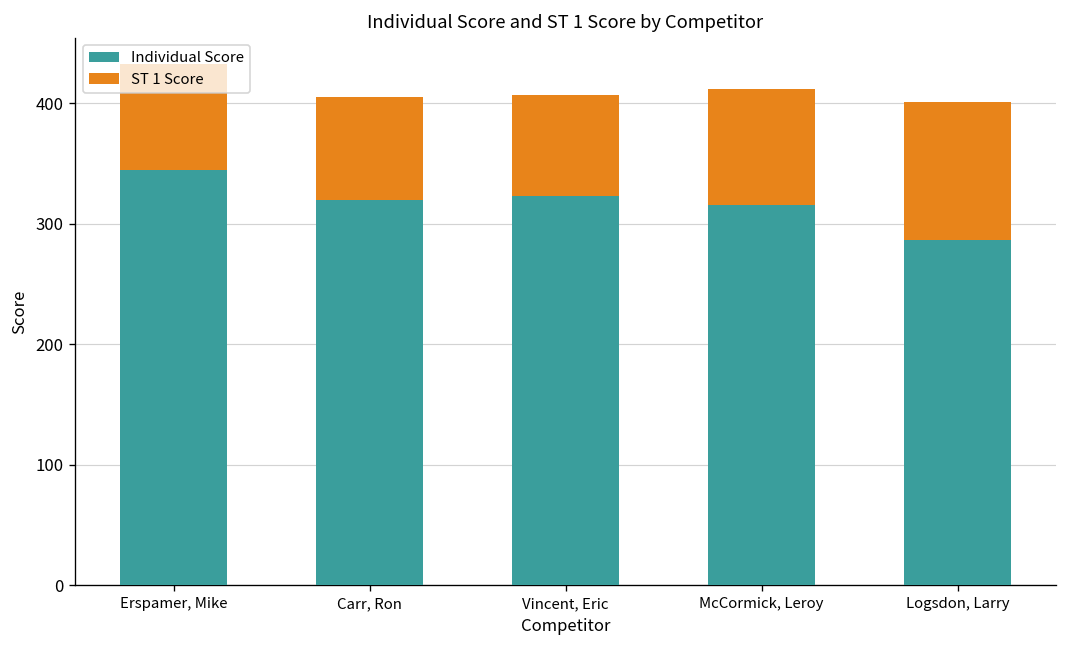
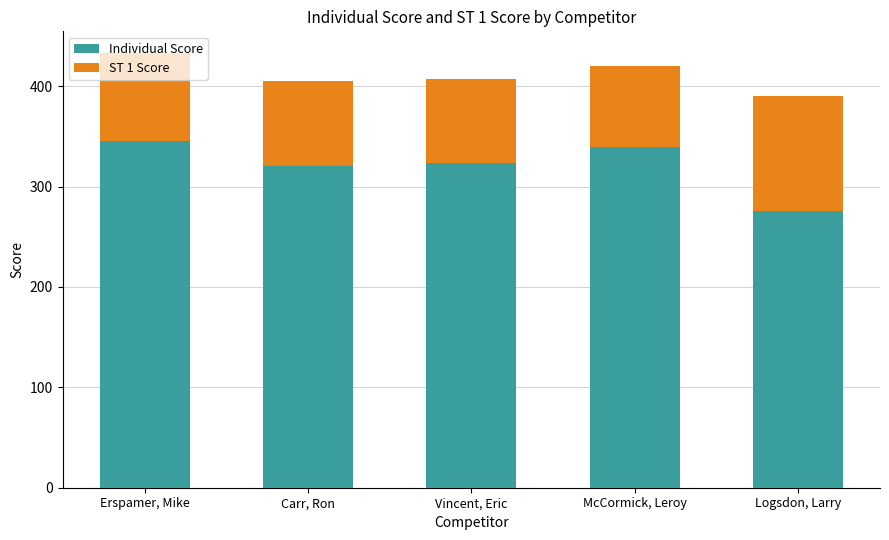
Individual Score, McCormick, Leroy: 316 -> 339
ST 1 Score, McCormick, Leroy: 96 -> 81
Individual Score, Logsdon, Larry: 287 -> 276
